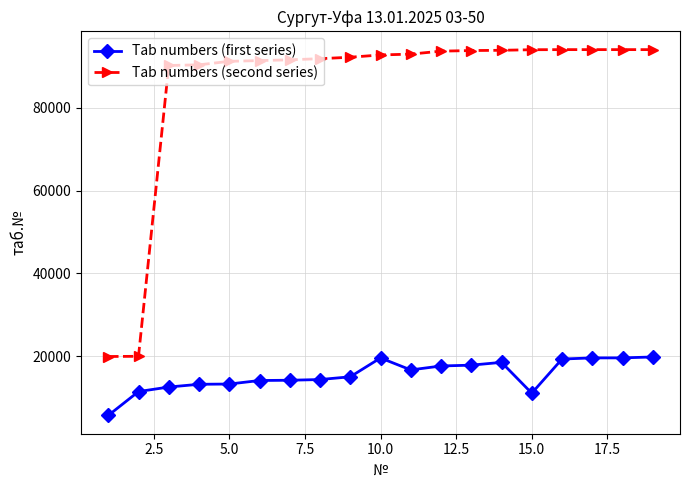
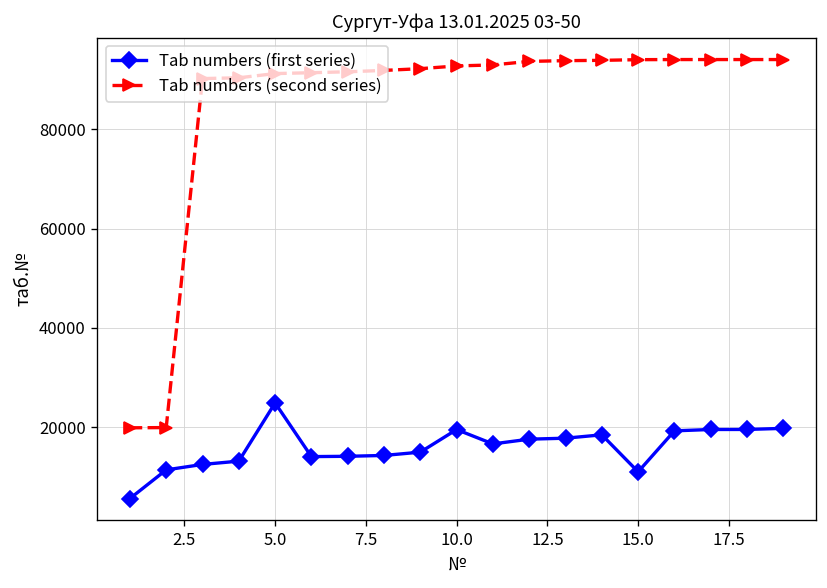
Tab numbers (first series), 5.0: 13000 -> 25000
